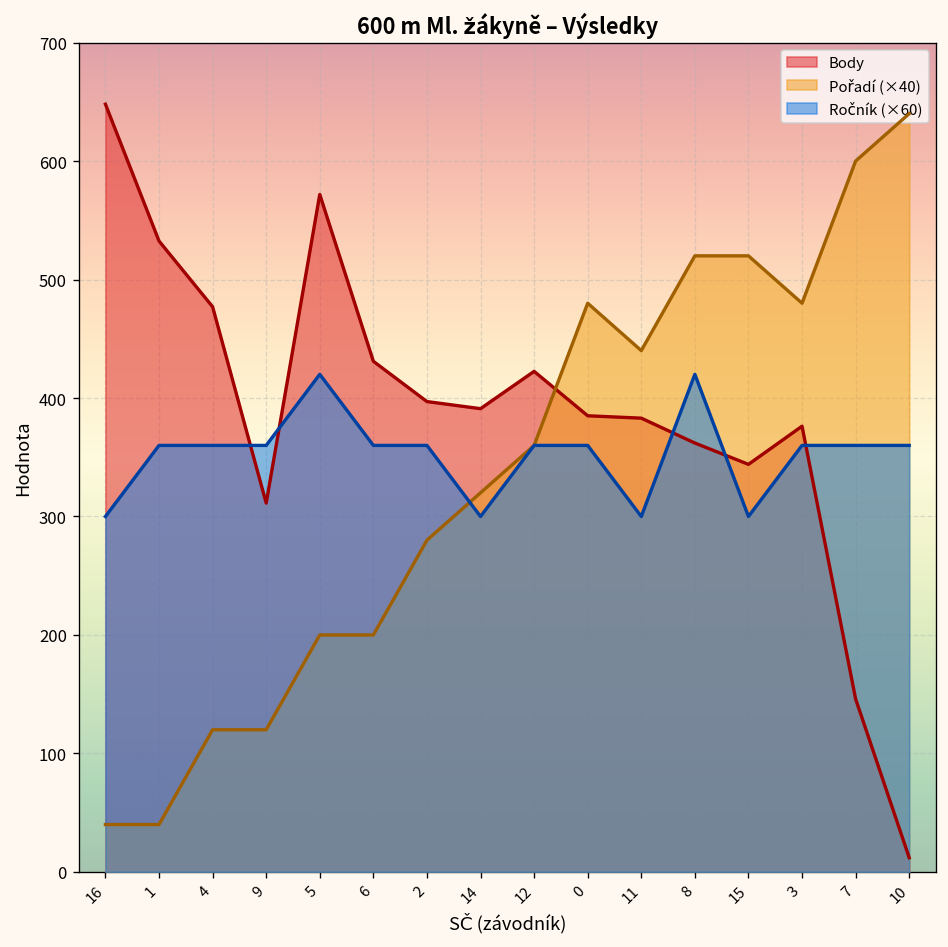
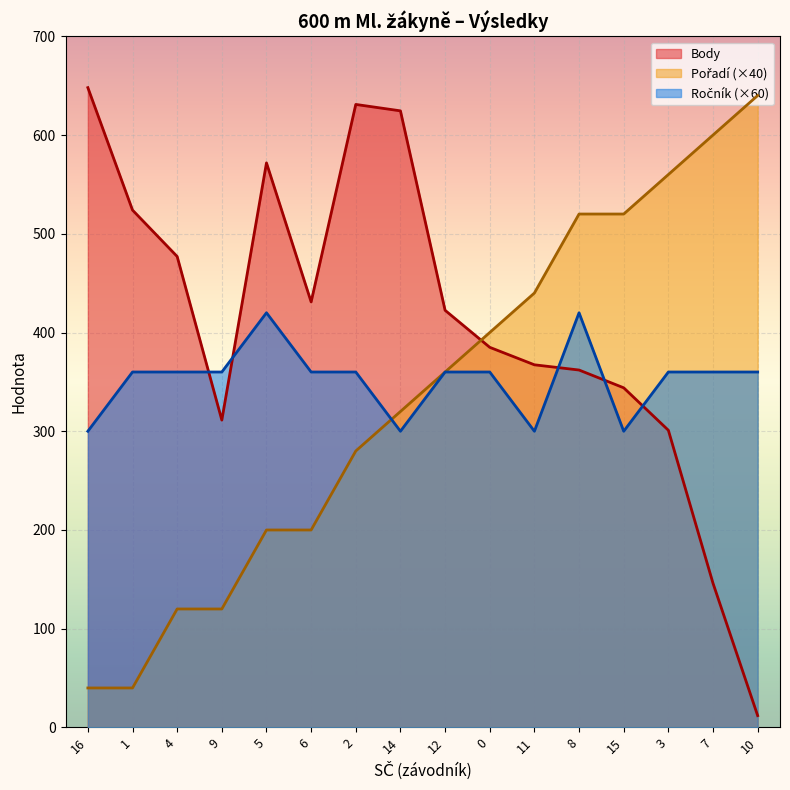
Body, 1: 530 -> 520
Body, 2: 400 -> 630
Body, 14: 390 -> 620
Pořadí (×40), 0: 480 -> 400
Body, 11: 380 -> 370
Body, 3: 380 -> 300
Pořadí (×40), 3: 480 -> 560
